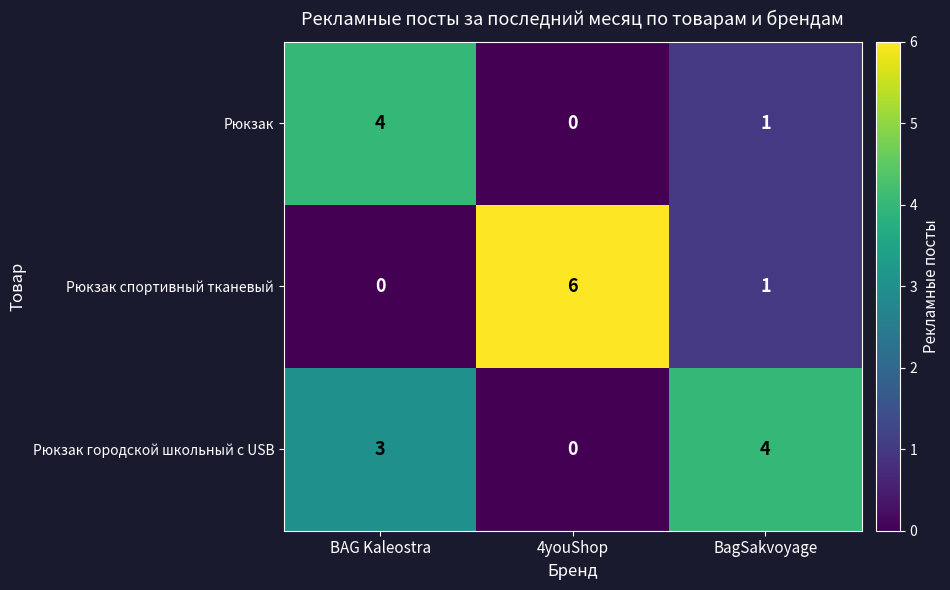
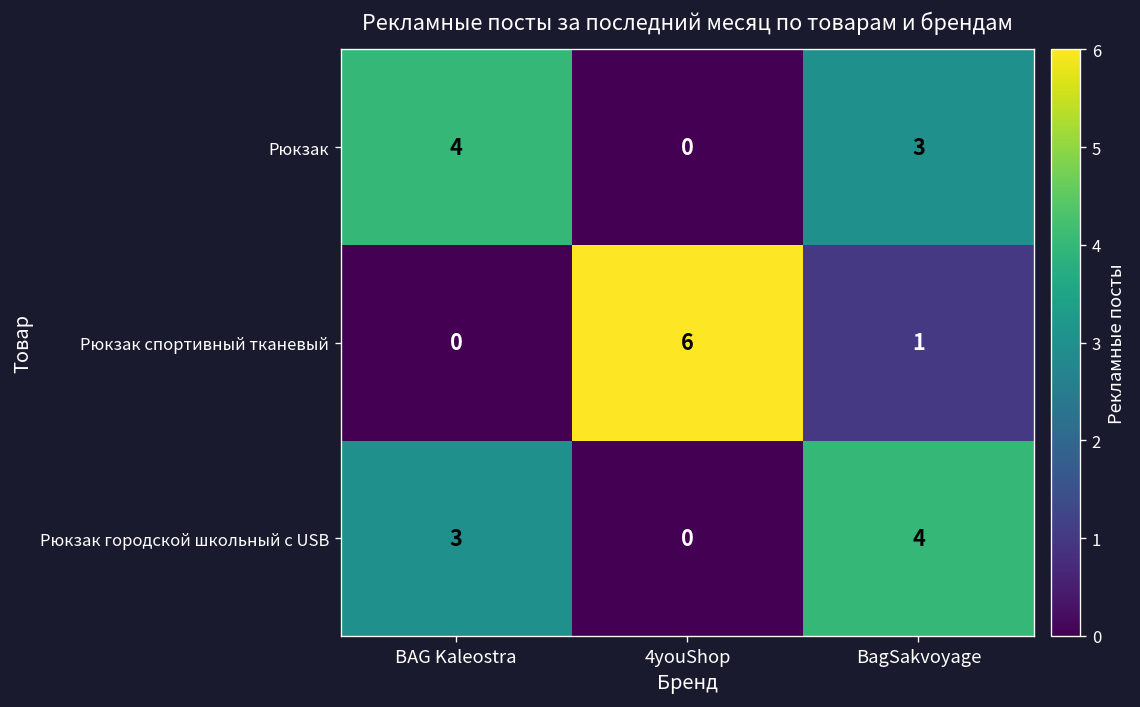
Рюкзак, BagSakvoyage: 1 -> 3
